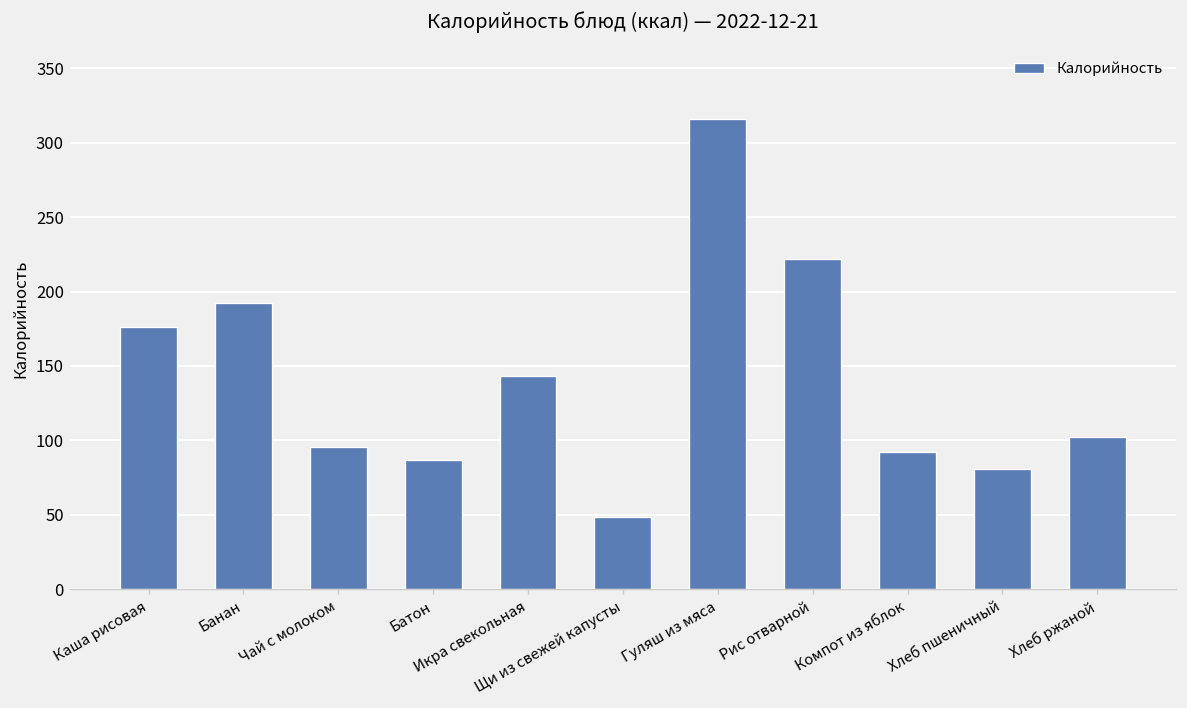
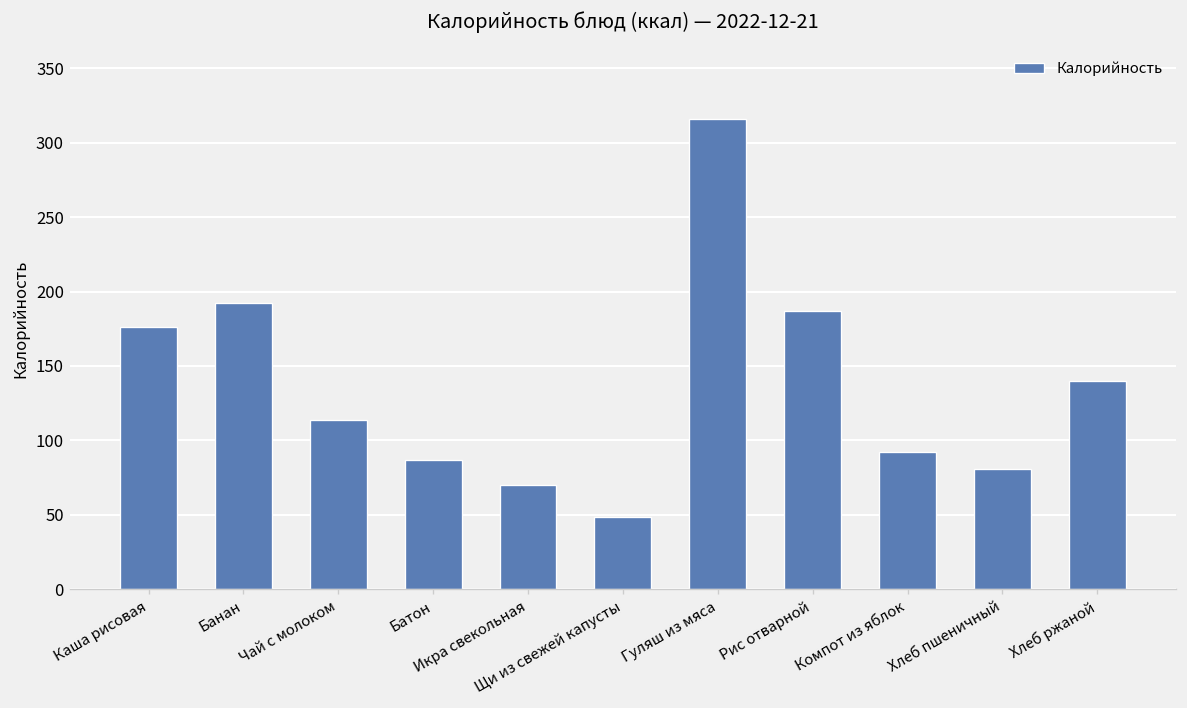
Чай с молоком: 95 -> 114
Икра свекольная: 143 -> 70
Рис отварной: 222 -> 187
Хлеб ржаной: 102 -> 140
